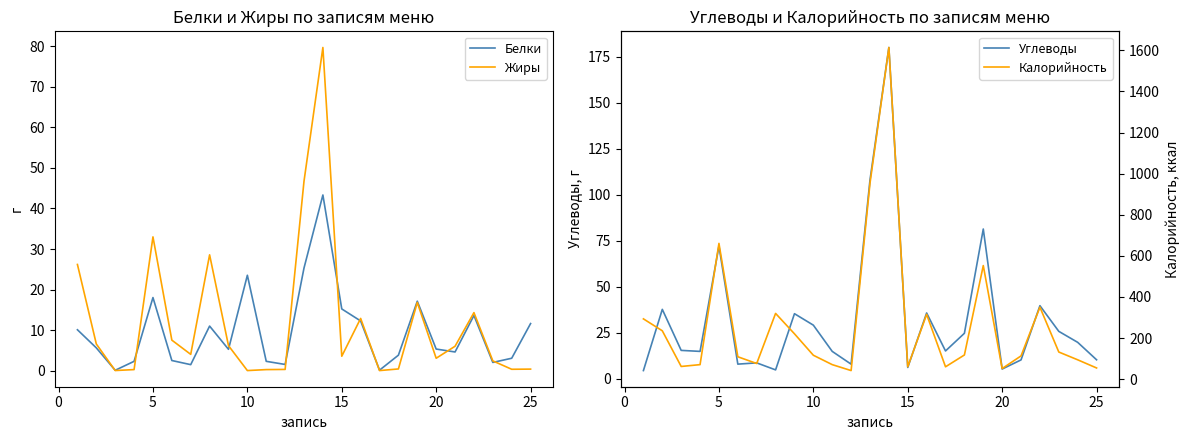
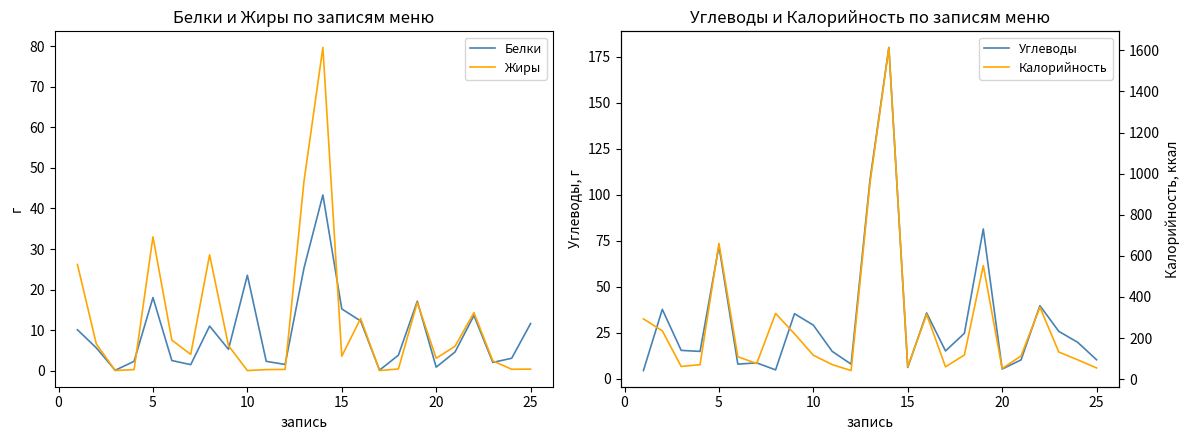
Белки и Жиры по записям меню, Белки, 20: 5 -> 1
